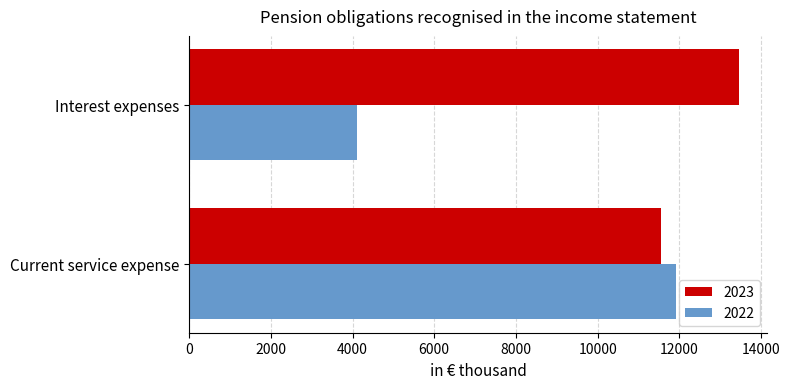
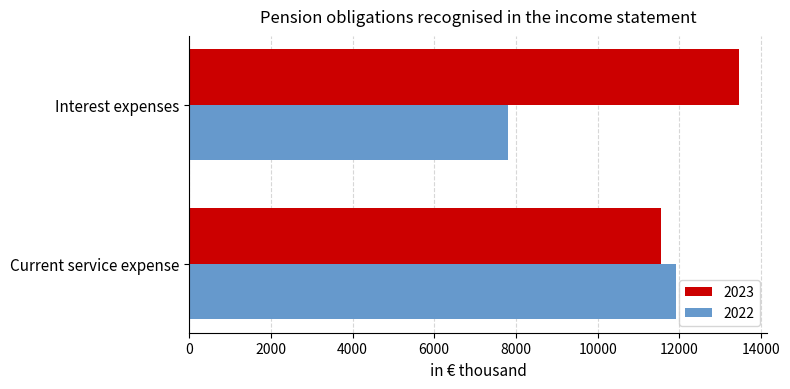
2022, Interest expenses: 4100 -> 7800
